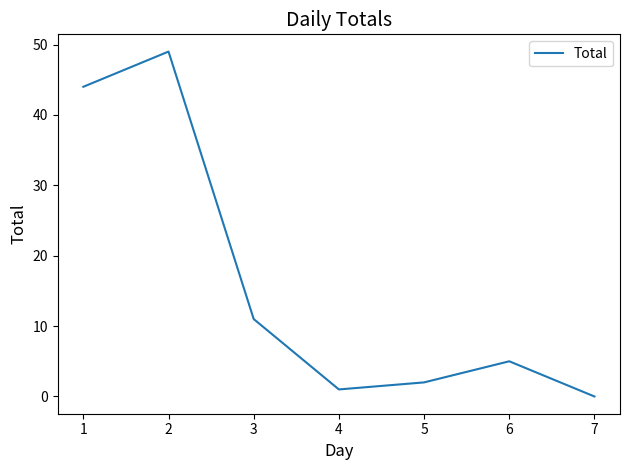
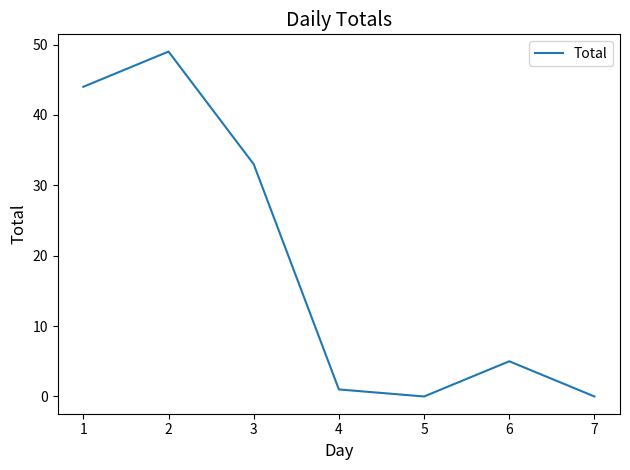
3: 11 -> 33
5: 2 -> 0
